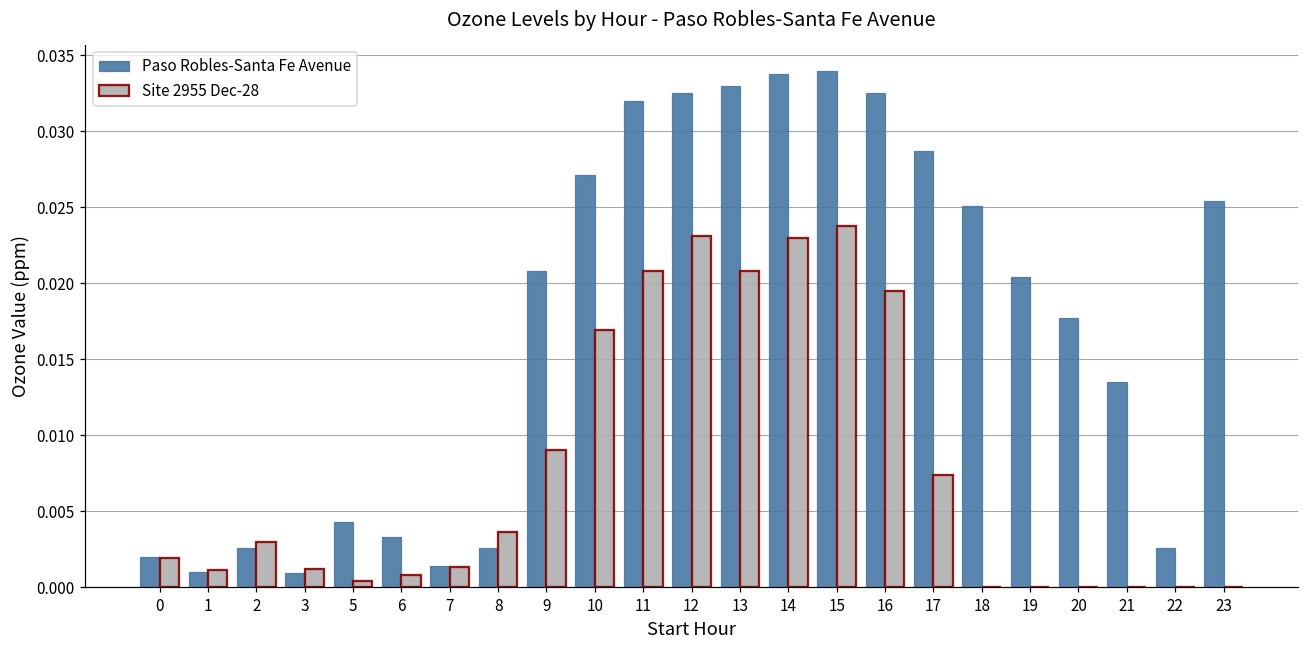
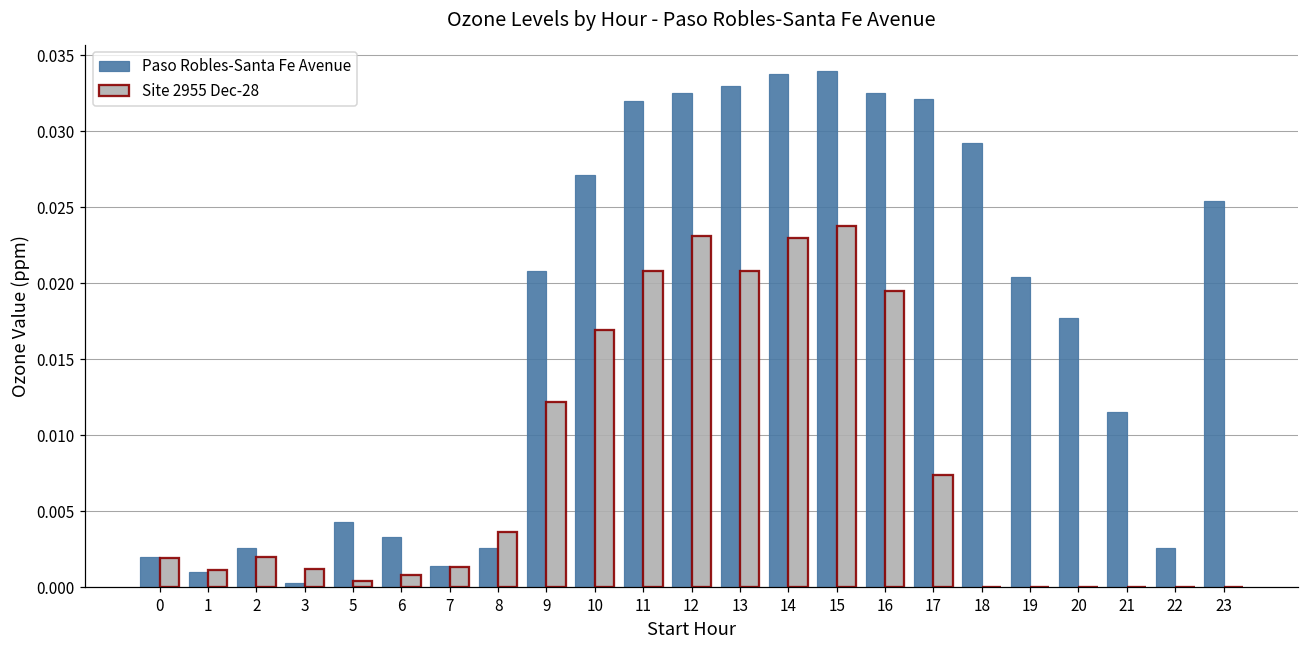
Site 2955 Dec-28, 2: 0.003 -> 0.002
Paso Robles-Santa Fe Avenue, 3: 0.0009 -> 0.0003
Site 2955 Dec-28, 9: 0.0090 -> 0.0122
Paso Robles-Santa Fe Avenue, 17: 0.0287 -> 0.0321
Paso Robles-Santa Fe Avenue, 18: 0.0251 -> 0.0292
Paso Robles-Santa Fe Avenue, 21: 0.0135 -> 0.0115
